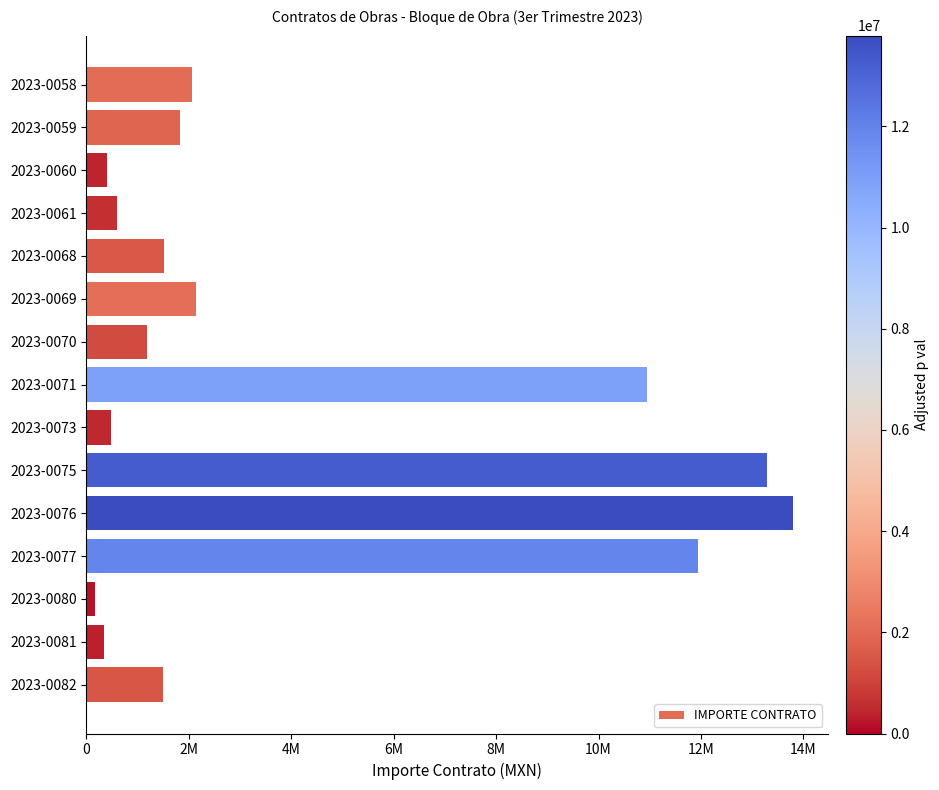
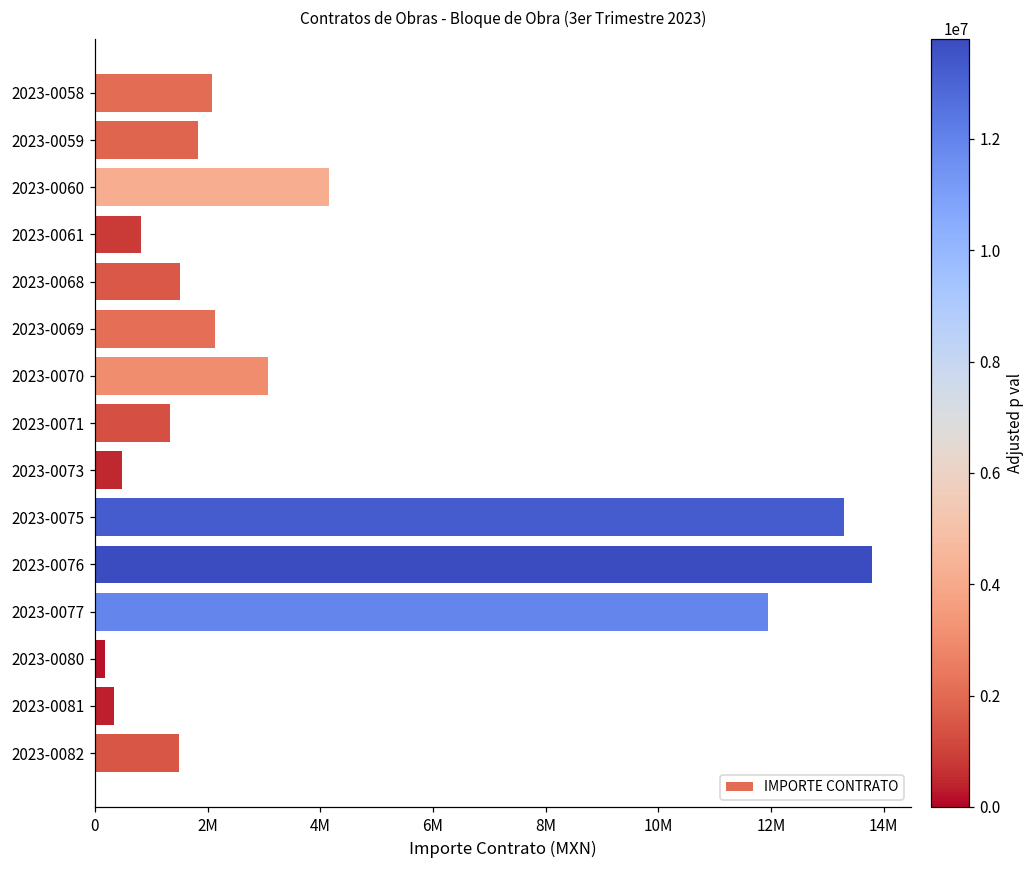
2023-0060: 400000 -> 4100000
2023-0061: 600000 -> 800000
2023-0070: 1200000 -> 3100000
2023-0071: 10900000 -> 1300000
